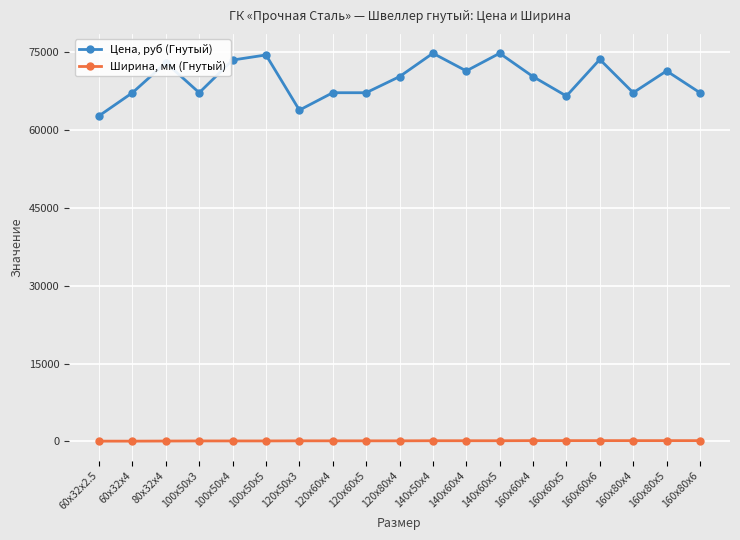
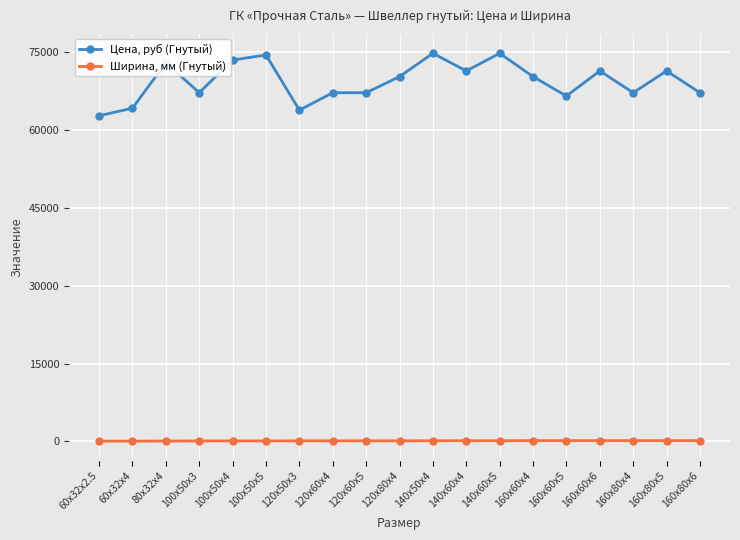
Цена, руб (Гнутый), 60x32x4: 67000 -> 64000
Цена, руб (Гнутый), 160x60x6: 74000 -> 71000
